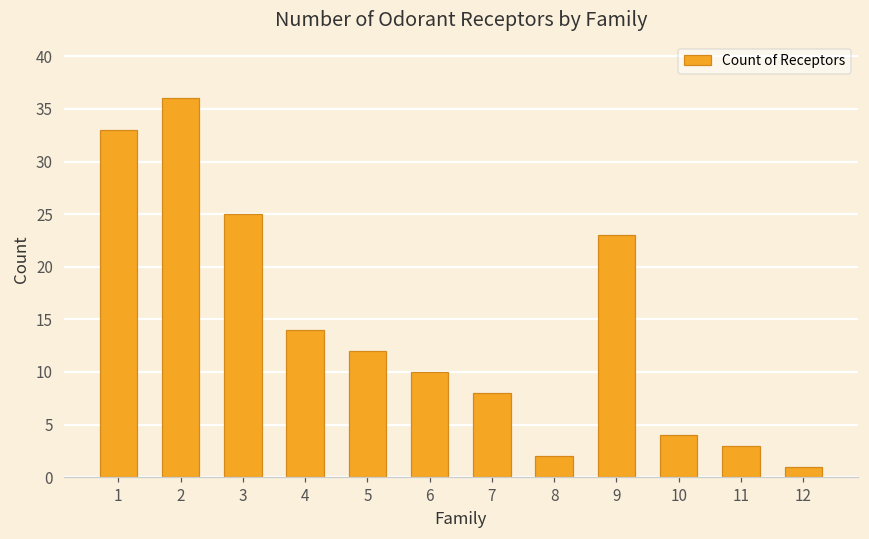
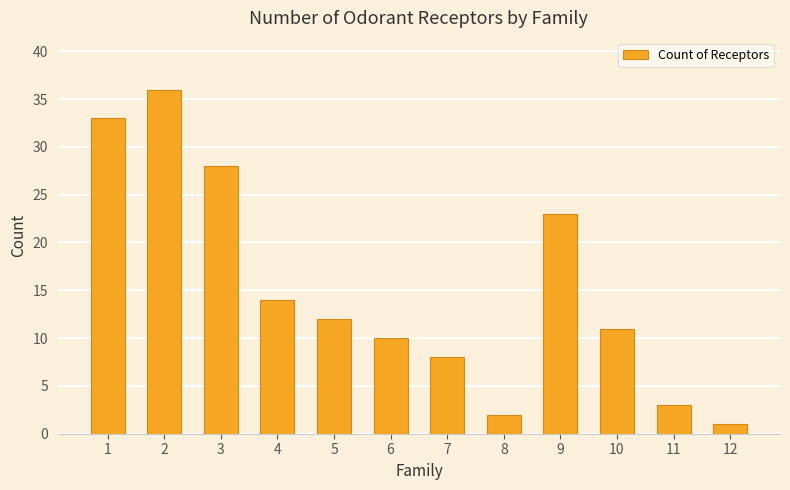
3: 25 -> 28
10: 4 -> 11
